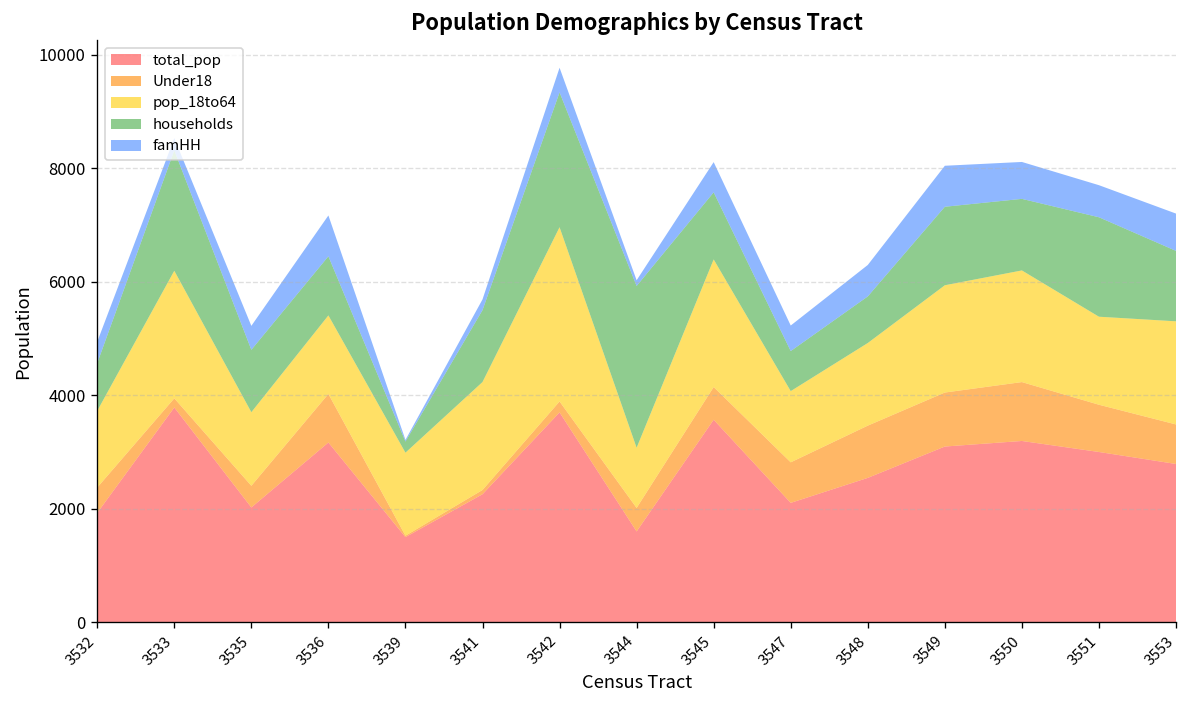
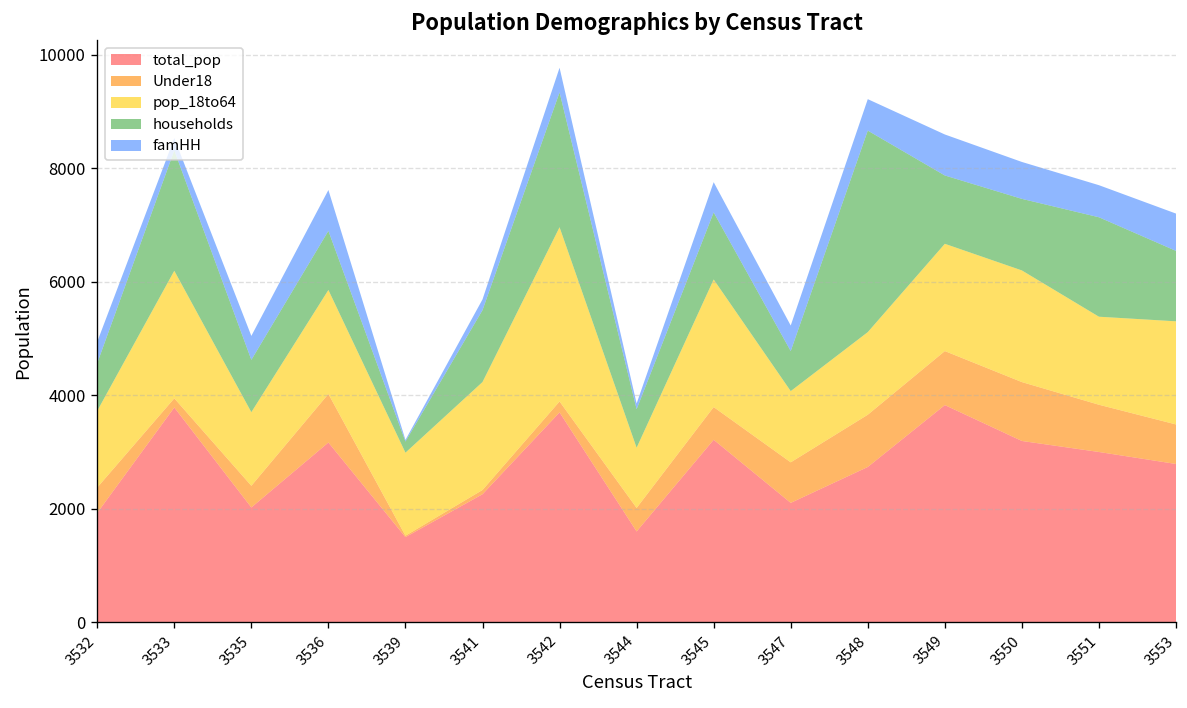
households, 3535: 1100 -> 900
pop_18to64, 3536: 1400 -> 1800
households, 3544: 2800 -> 700
total_pop, 3545: 3600 -> 3200
total_pop, 3548: 2500 -> 2700
households, 3548: 800 -> 3500
total_pop, 3549: 3100 -> 3800
households, 3549: 1400 -> 1200
